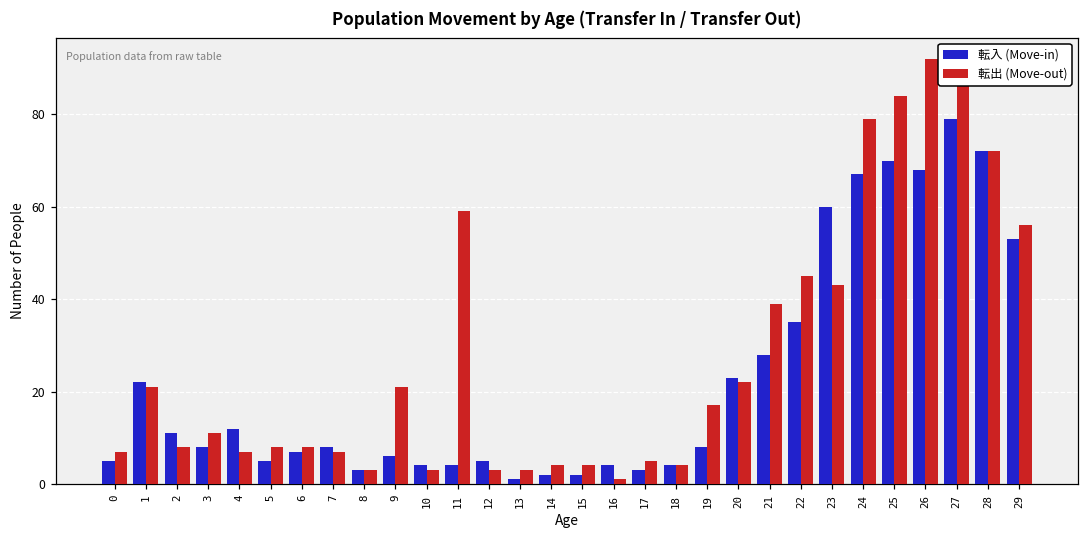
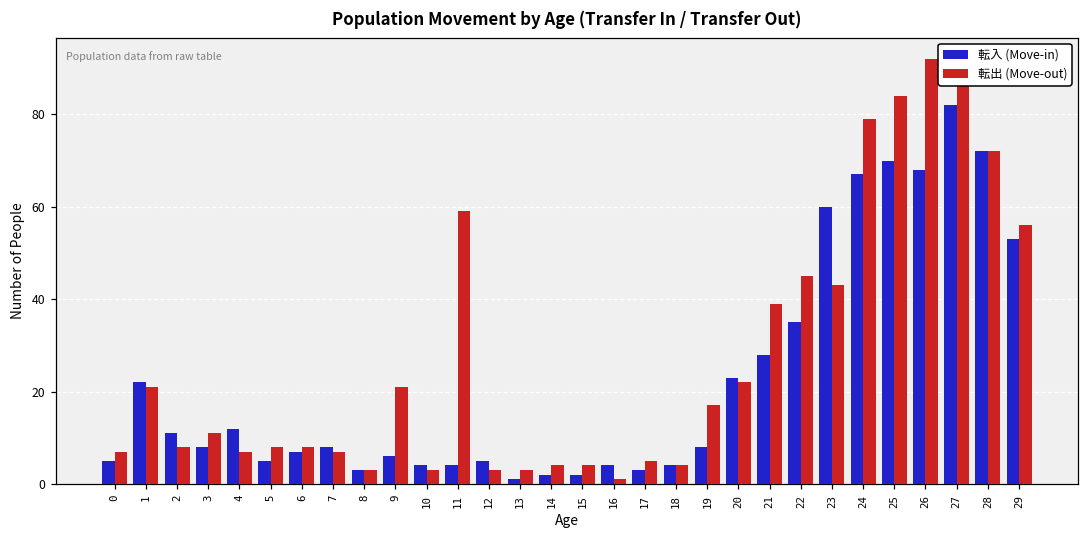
転入 (Move-in), 27: 79 -> 82
